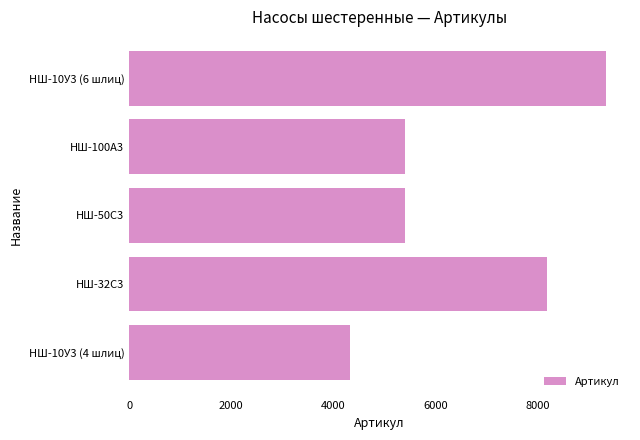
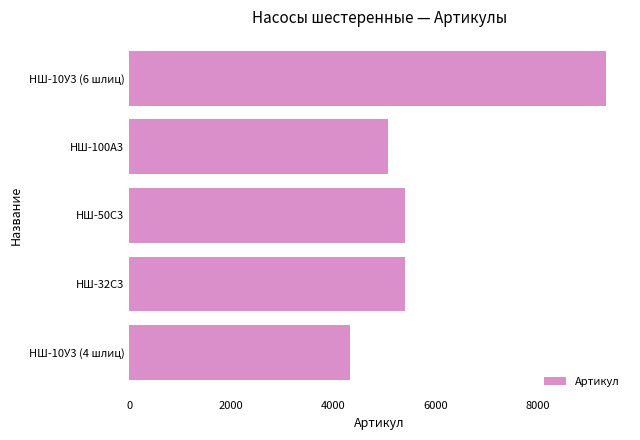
НШ-100А3: 5400 -> 5100
НШ-32С3: 8200 -> 5400
